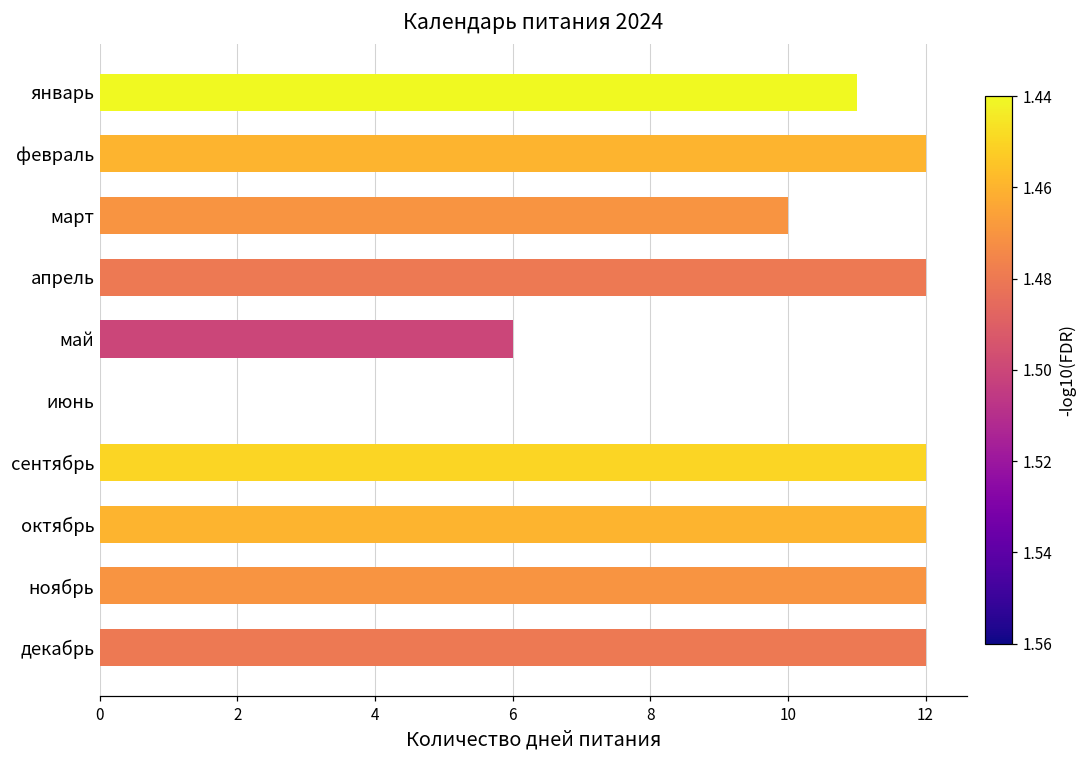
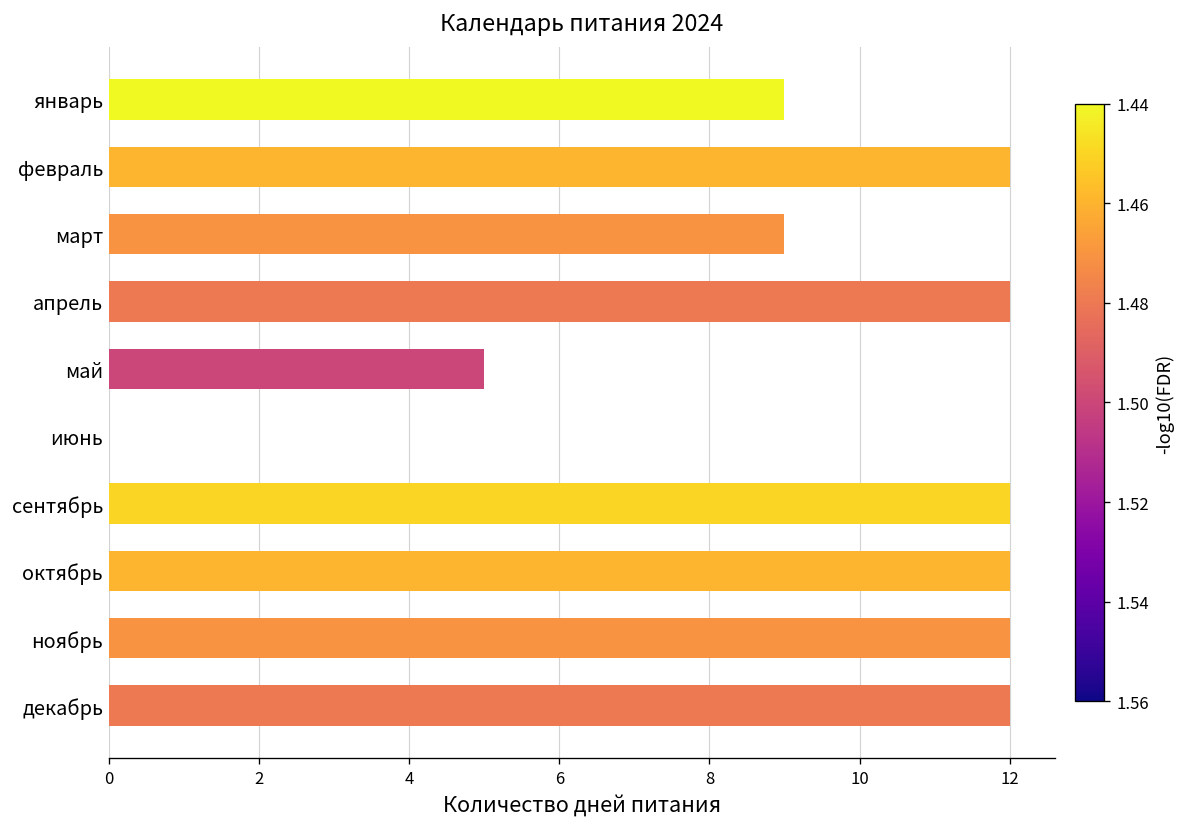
январь: 11 -> 9
март: 10 -> 9
май: 6 -> 5
